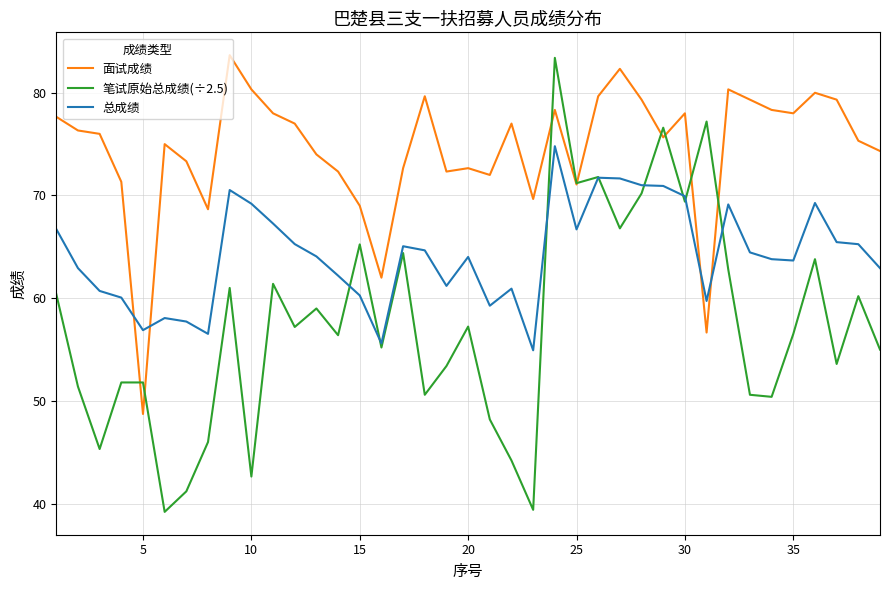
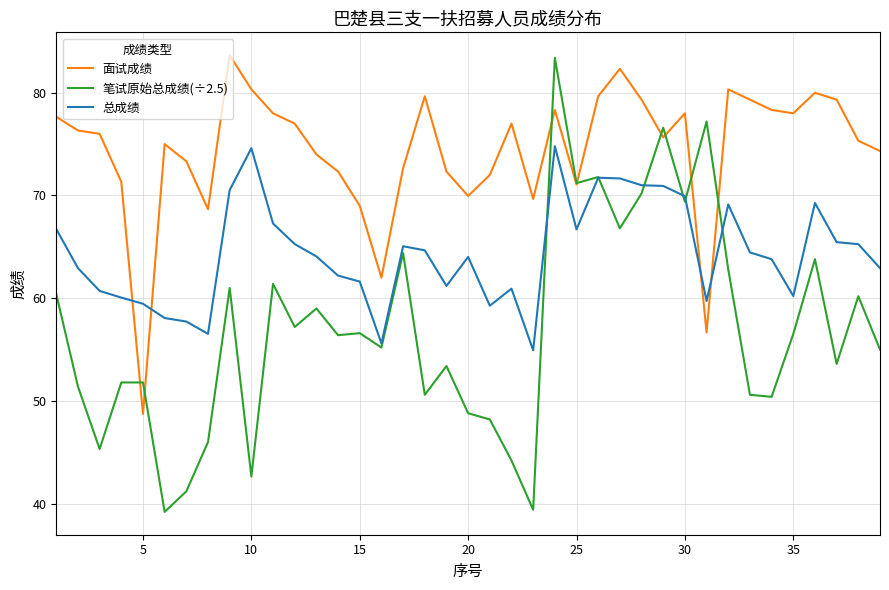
总成绩, 5: 56.9 -> 59.5
总成绩, 10: 69.2 -> 74.6
笔试原始总成绩(÷2.5), 15: 65.2 -> 56.6
总成绩, 15: 60.3 -> 61.6
面试成绩, 20: 72.7 -> 70.0
笔试原始总成绩(÷2.5), 20: 57.2 -> 48.8
总成绩, 35: 63.7 -> 60.2
